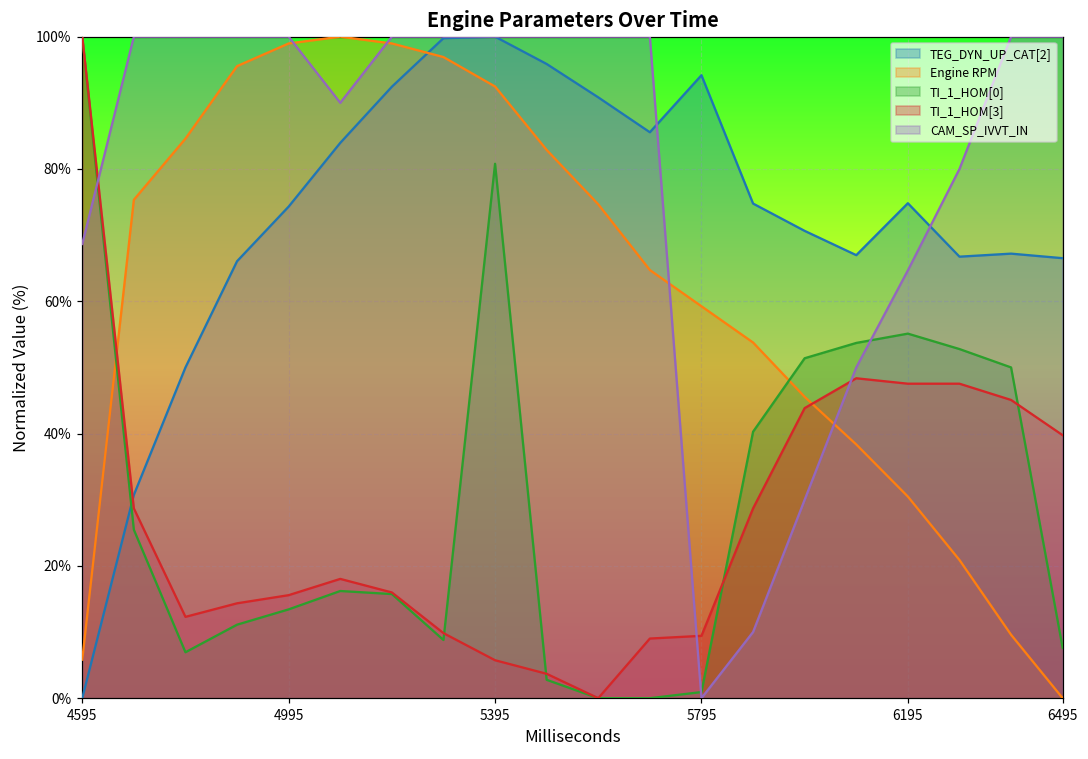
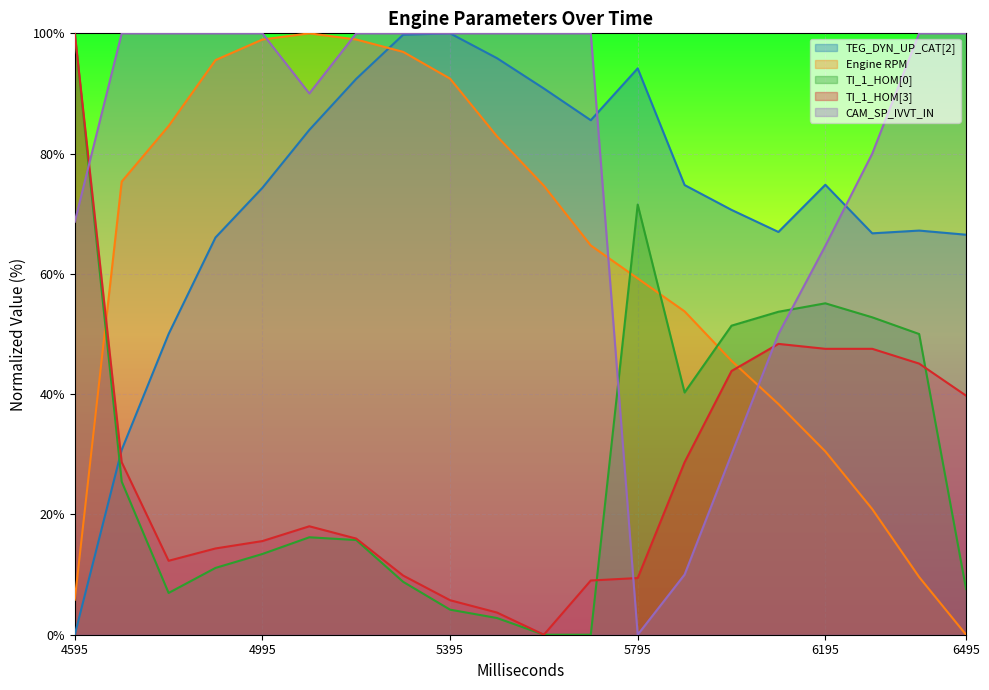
TI_1_HOM[0], 5395: 81% -> 4%
TI_1_HOM[0], 5795: 1% -> 72%
